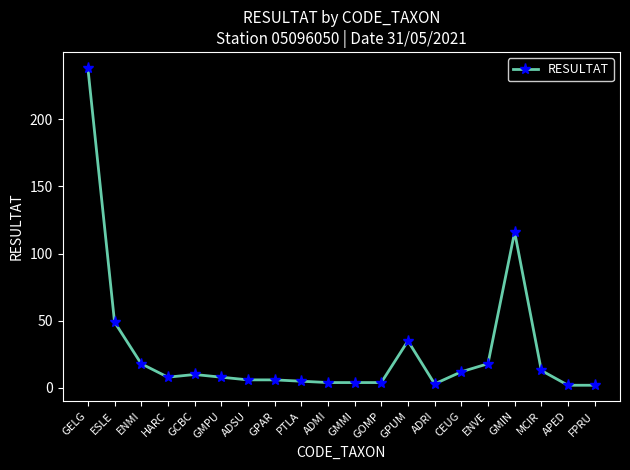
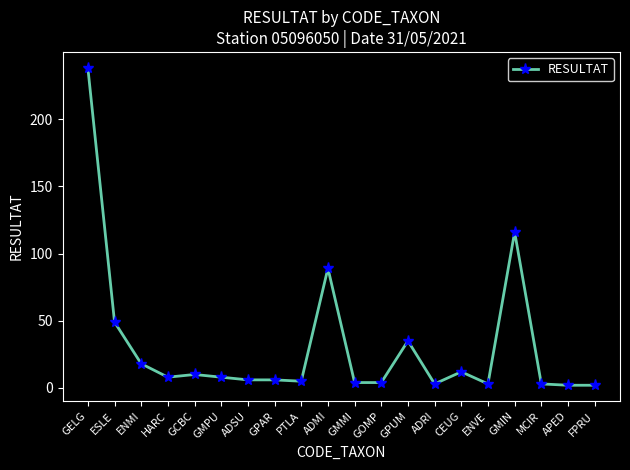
ADMI: 4 -> 89
ENVE: 18 -> 3
MCIR: 13 -> 3
